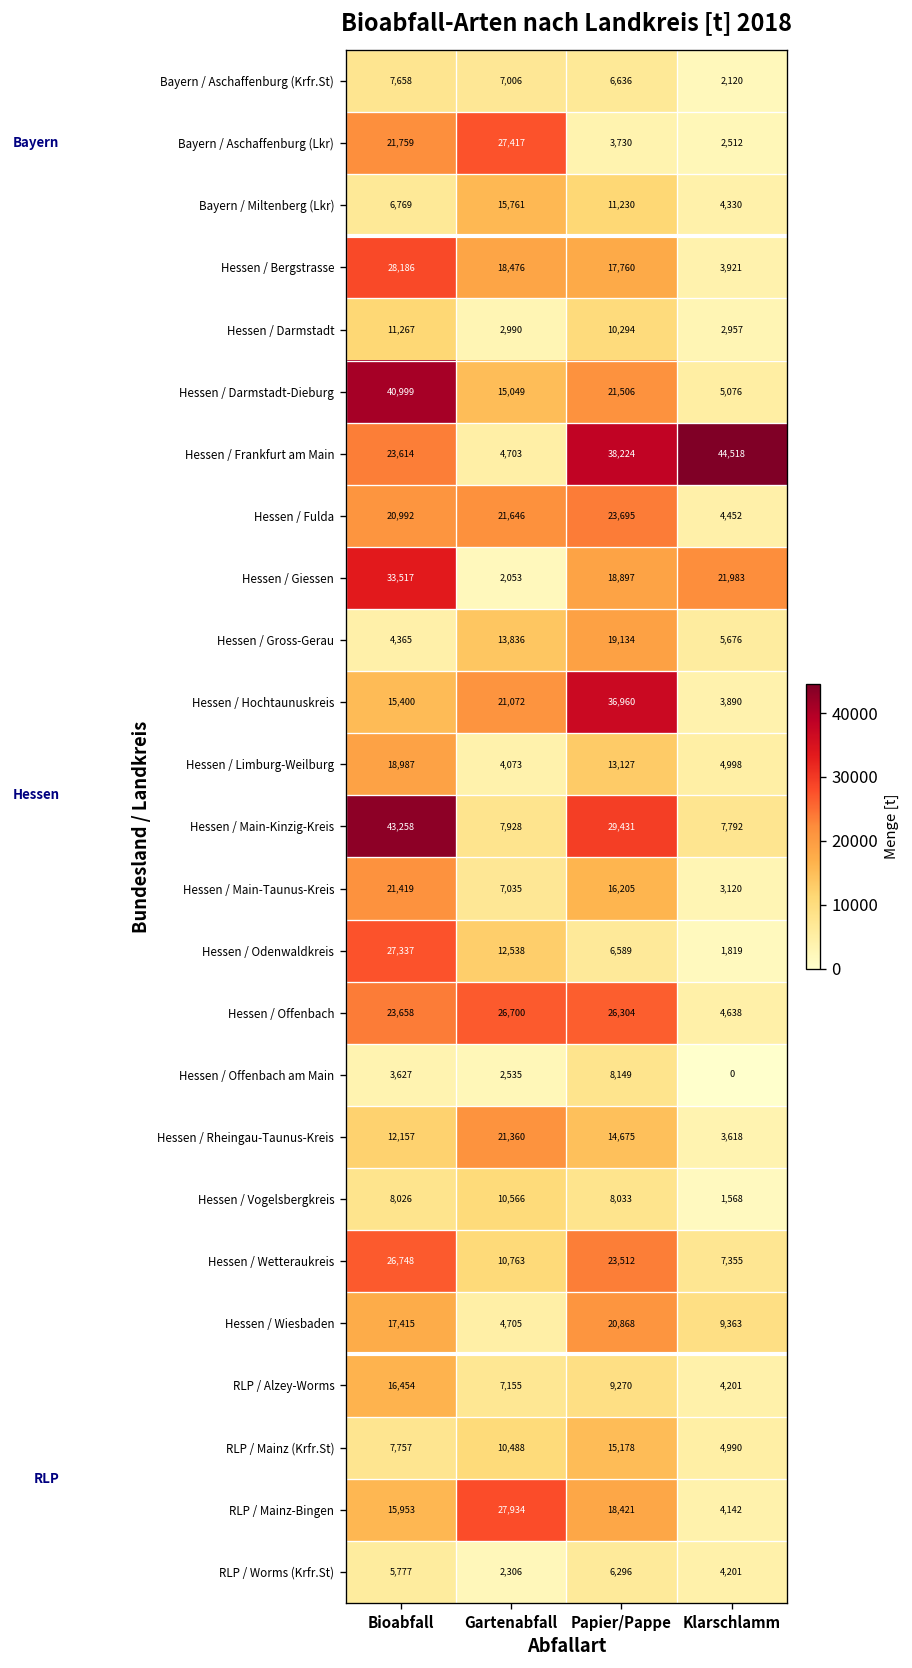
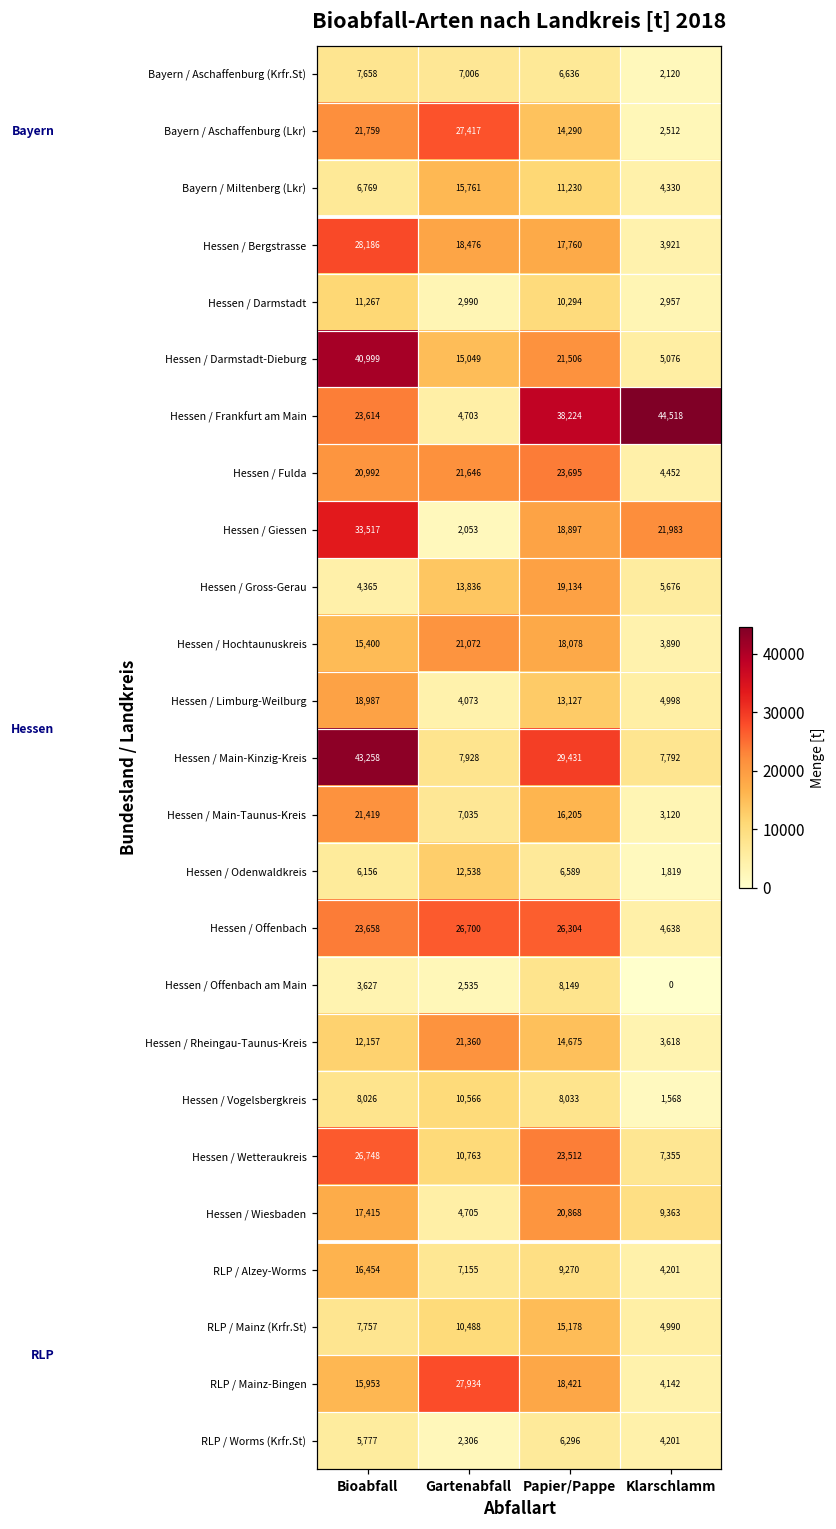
Bayern / Aschaffenburg (Lkr), Papier/Pappe: 3,730 -> 14,290
Hessen / Hochtaunuskreis, Papier/Pappe: 36,960 -> 18,078
Hessen / Odenwaldkreis, Bioabfall: 27,337 -> 6,156
